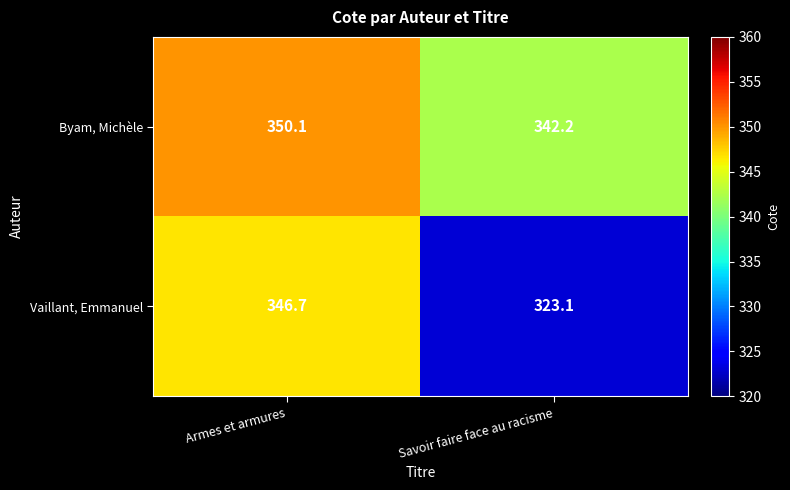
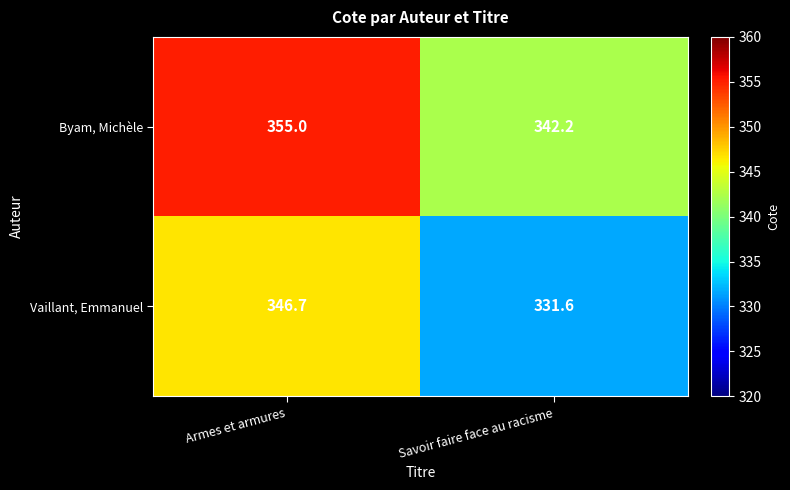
Byam, Michèle, Armes et armures: 350.1 -> 355.0
Vaillant, Emmanuel, Savoir faire face au racisme: 323.1 -> 331.6
